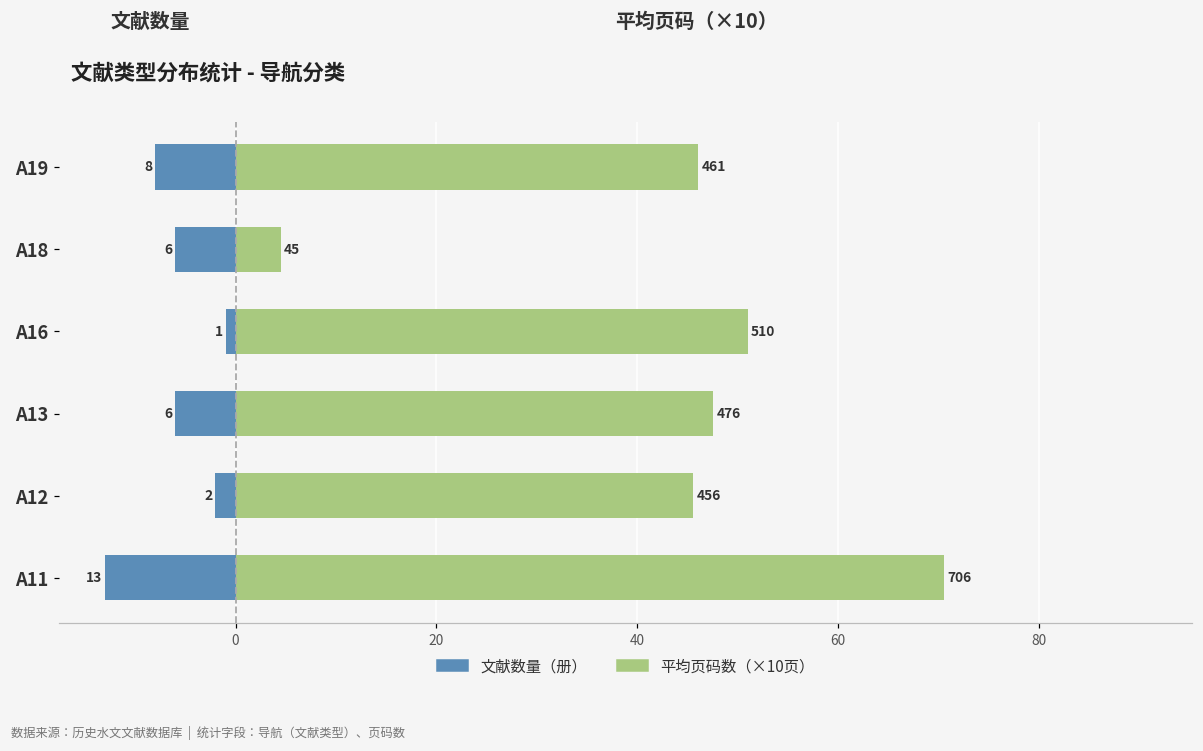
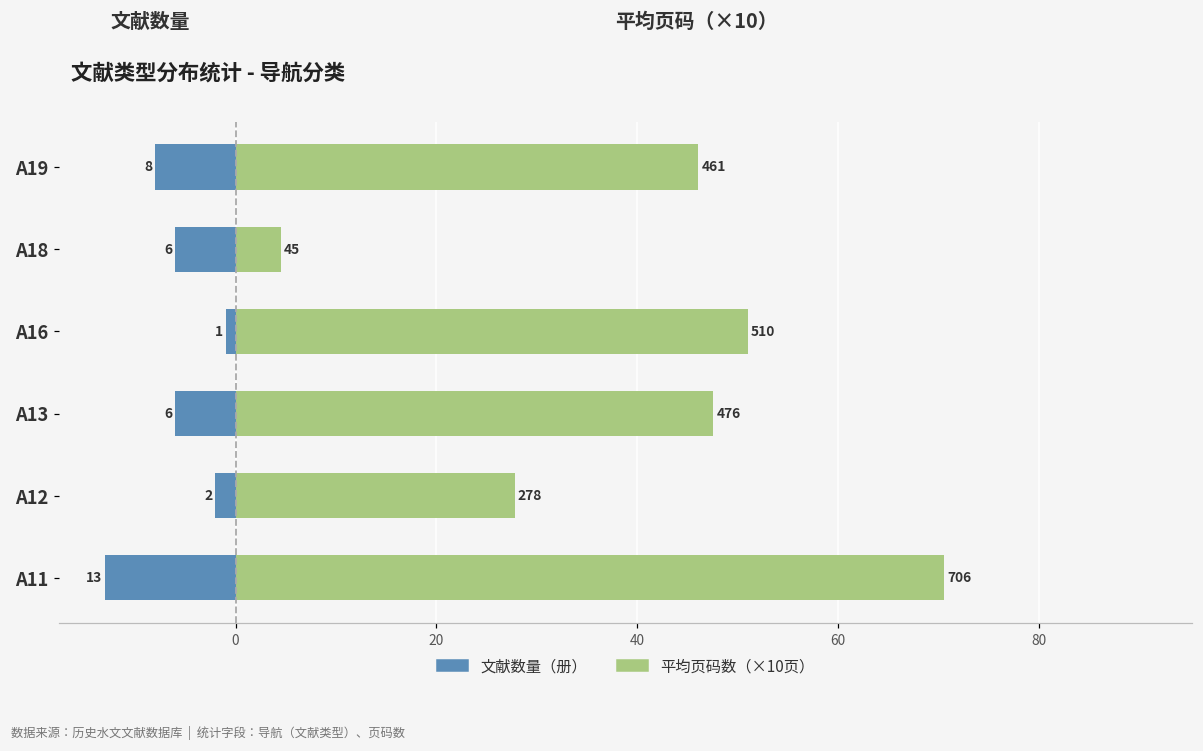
平均页码数（×10页）, A12: 456 -> 278
